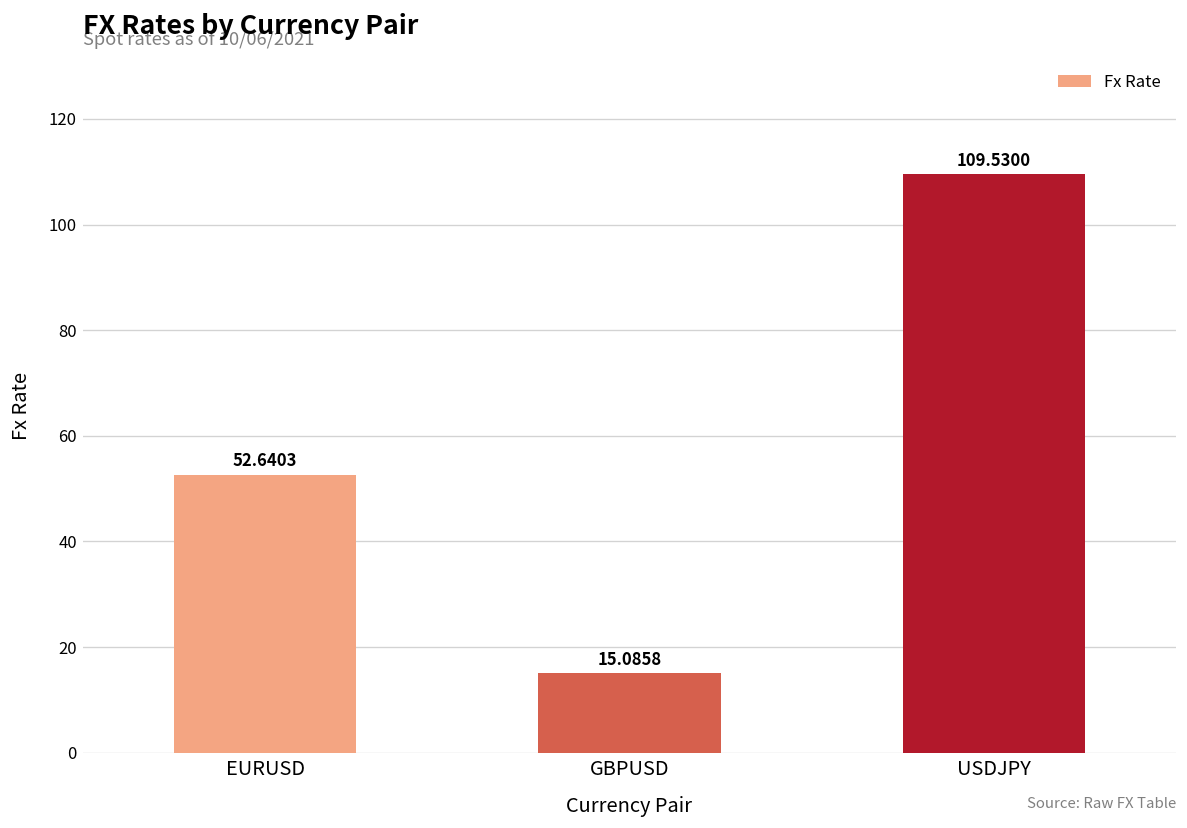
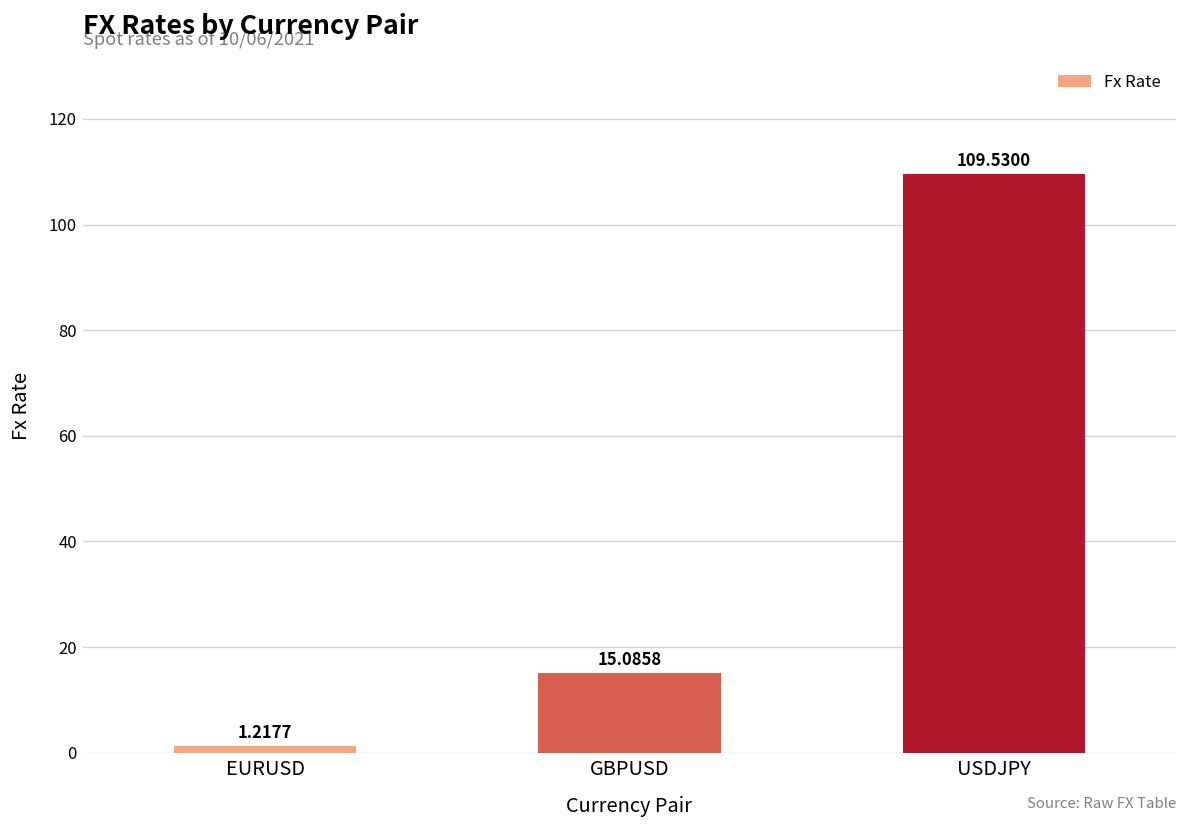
EURUSD: 52.6403 -> 1.2177
